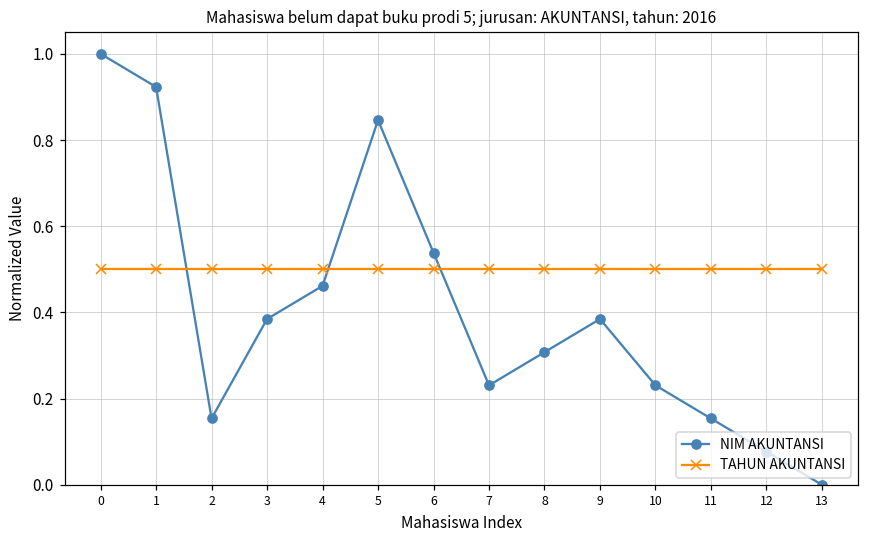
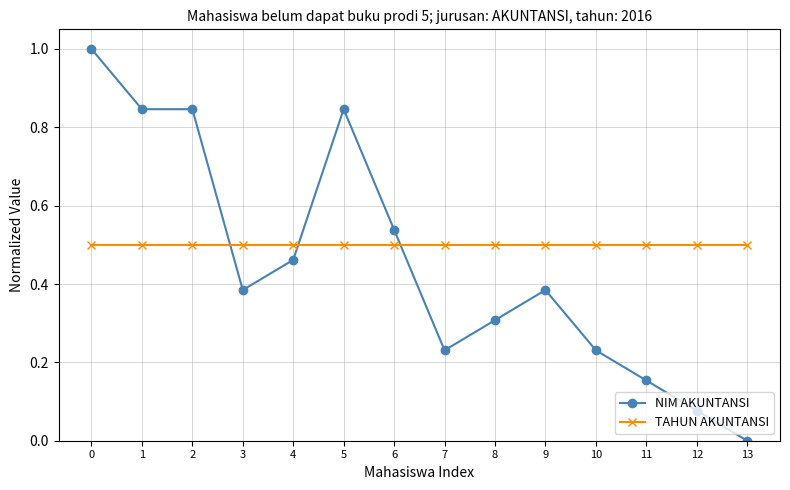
NIM AKUNTANSI, 1: 0.92 -> 0.85
NIM AKUNTANSI, 2: 0.15 -> 0.85
